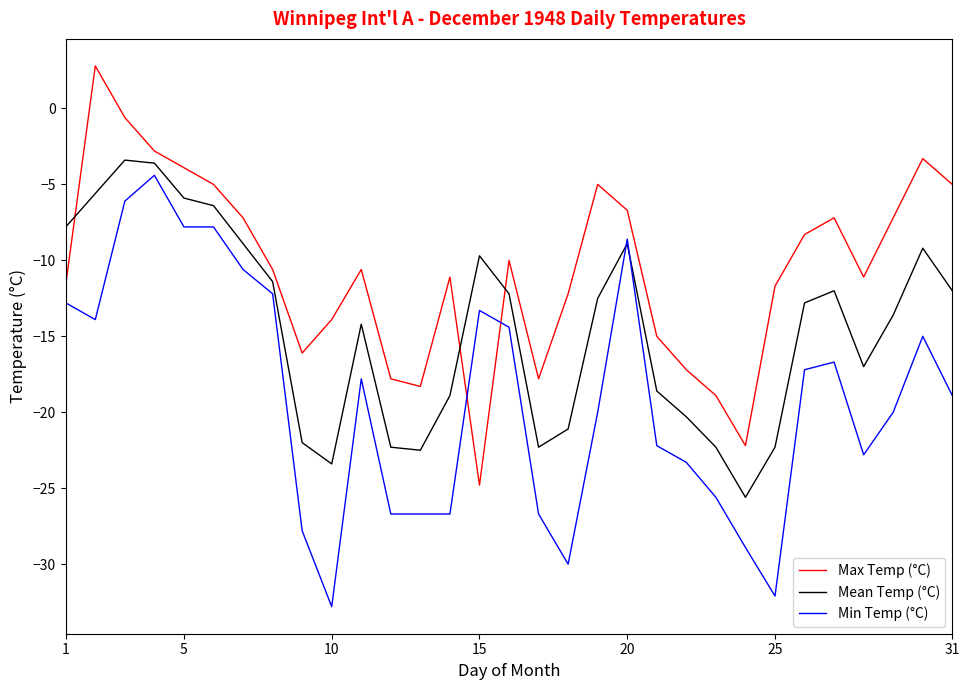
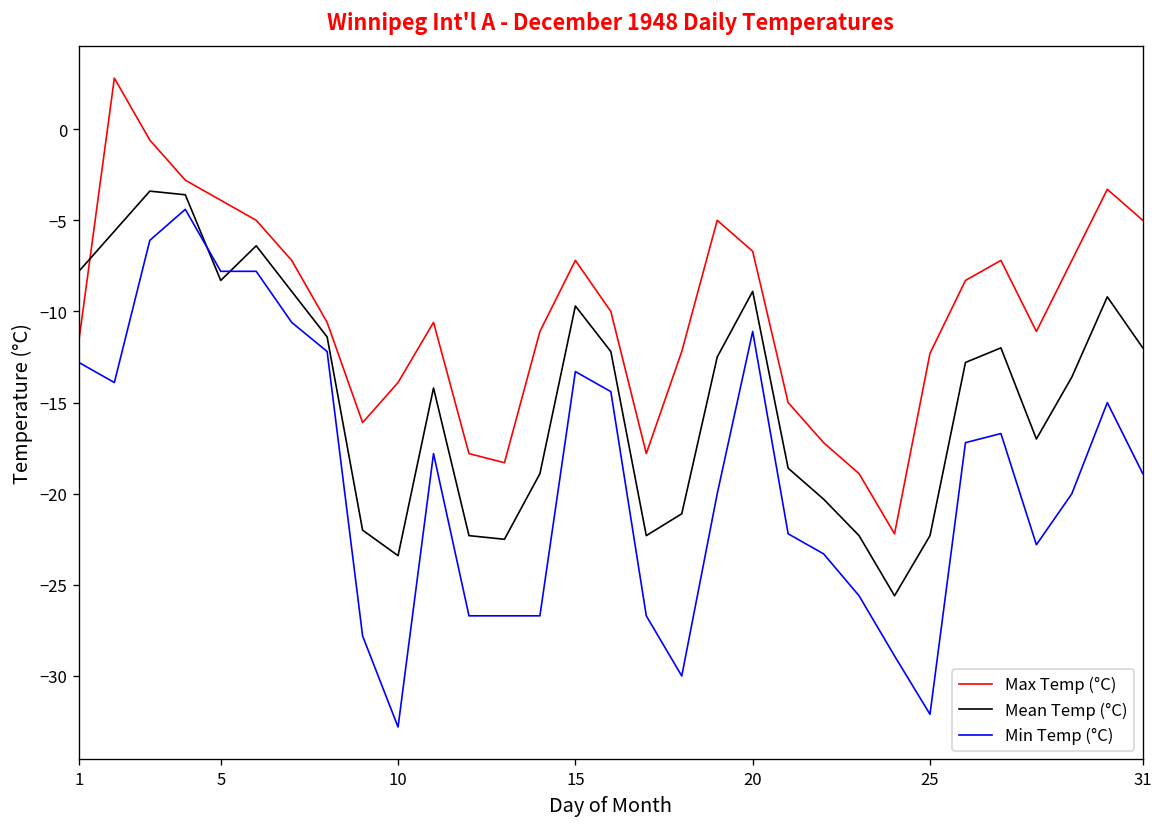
Mean Temp (°C), 5: -5.9 -> -8.3
Max Temp (°C), 15: -24.8 -> -7.2
Min Temp (°C), 20: -8.6 -> -11.1
Max Temp (°C), 25: -11.7 -> -12.3
